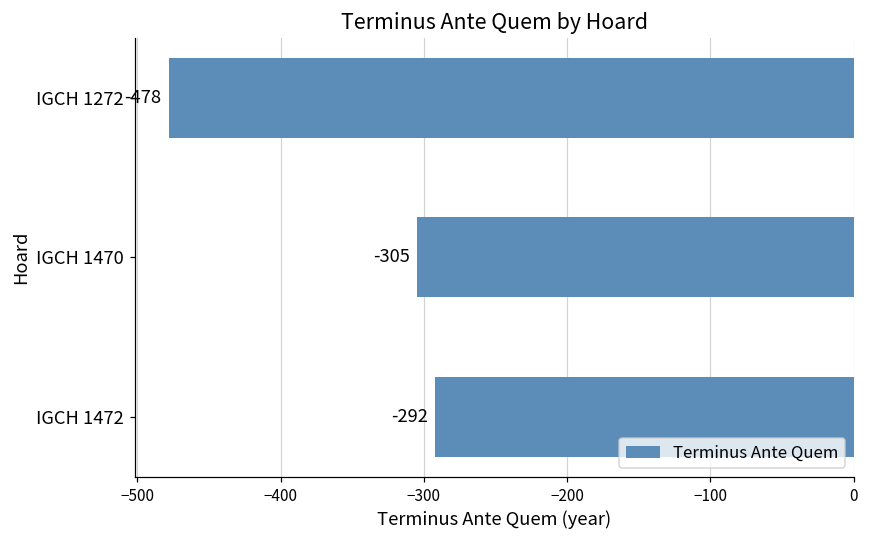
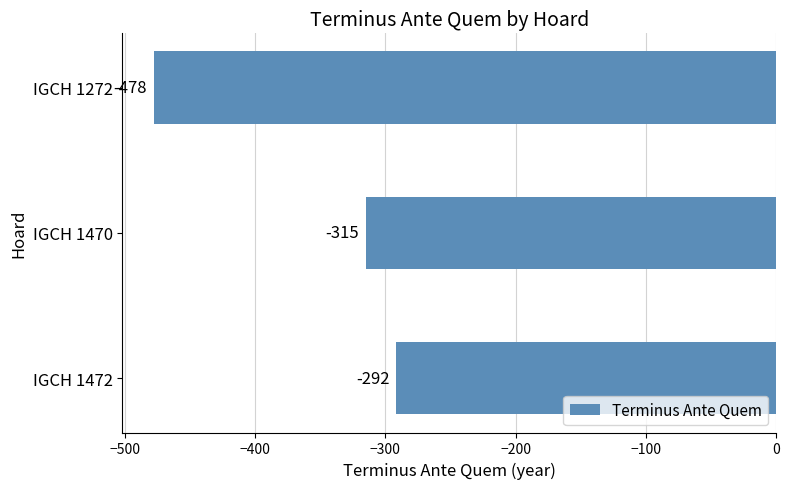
IGCH 1470: -305 -> -315
